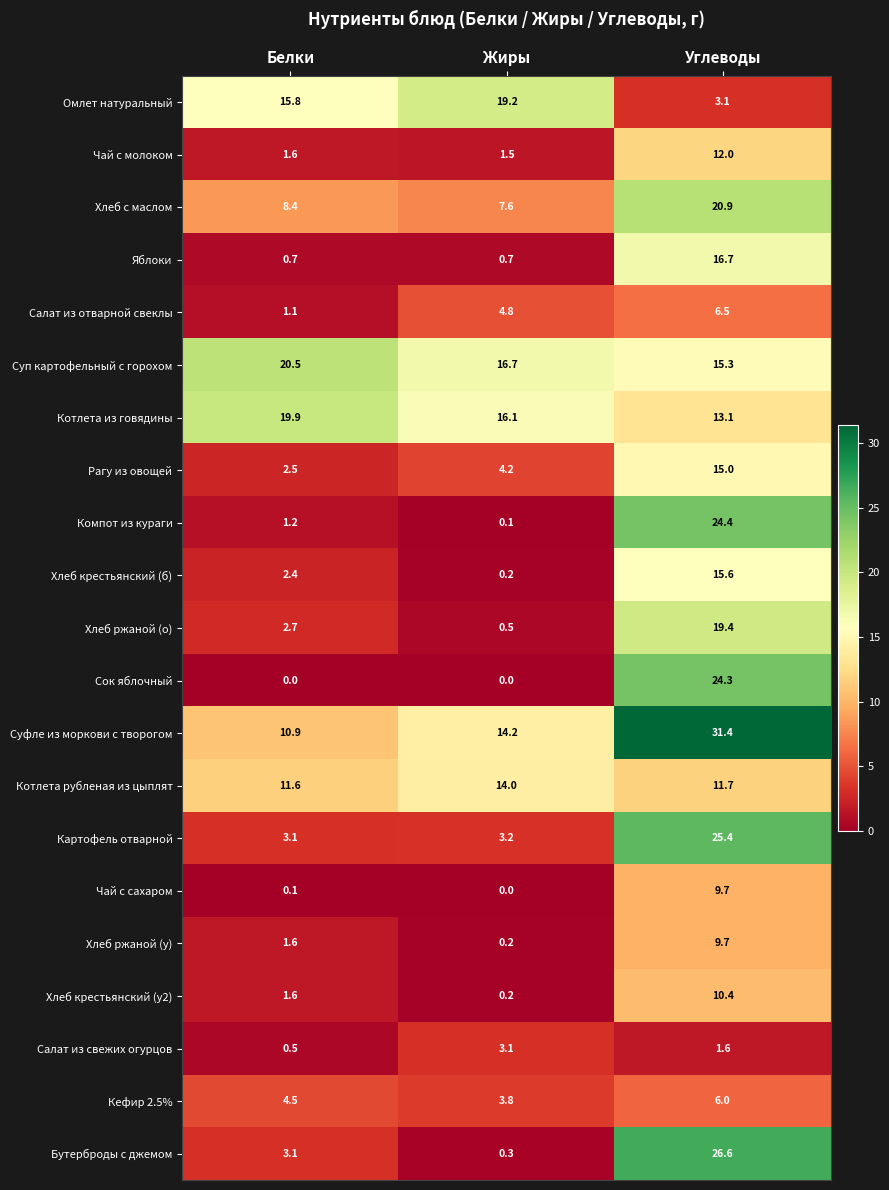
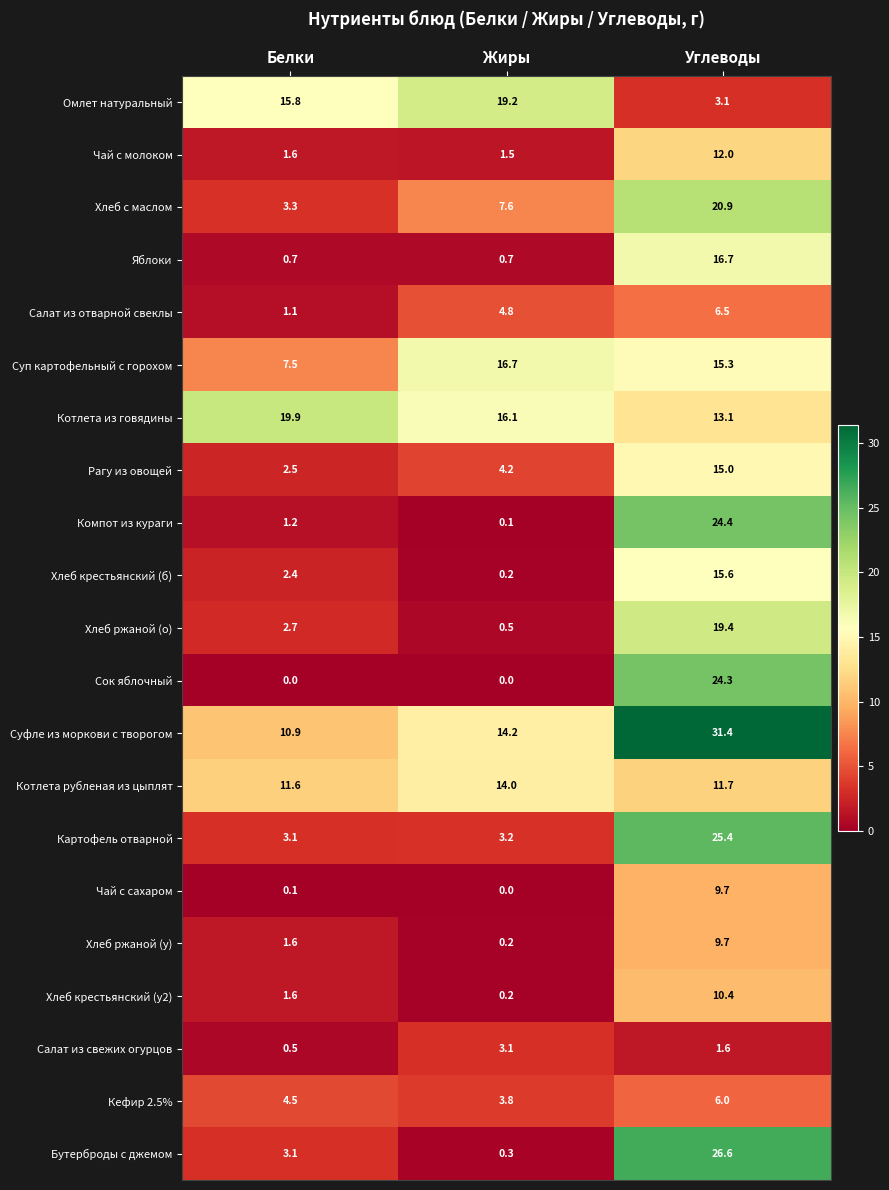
Хлеб с маслом, Белки: 8.4 -> 3.3
Суп картофельный с горохом, Белки: 20.5 -> 7.5
